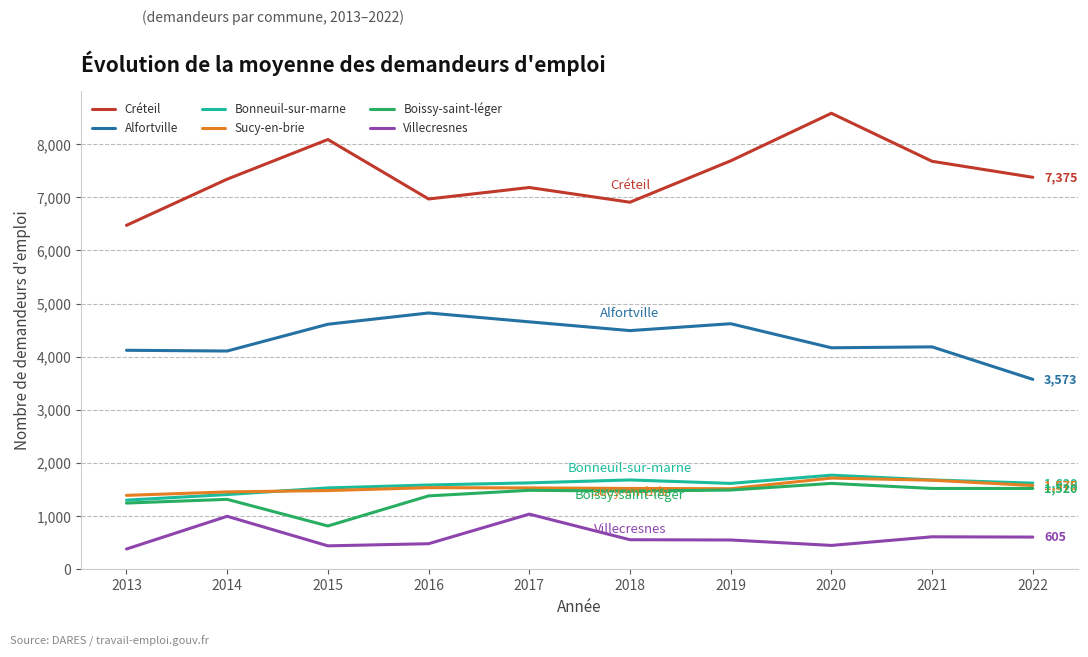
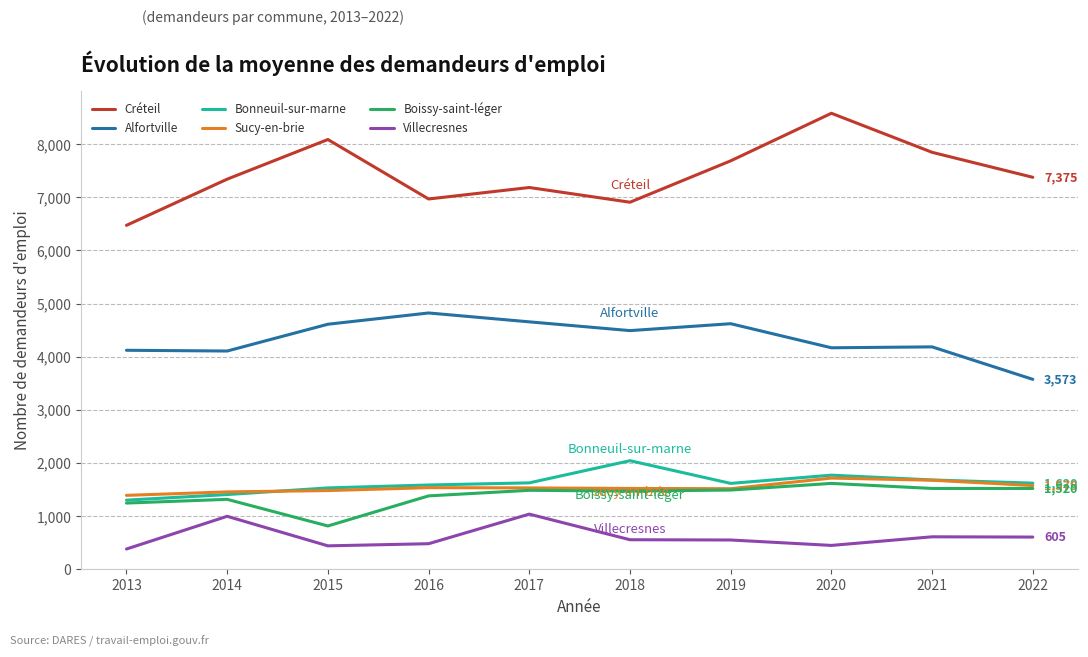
Bonneuil-sur-marne, 2018: 1,700 -> 2,000
Créteil, 2021: 7,700 -> 7,800
